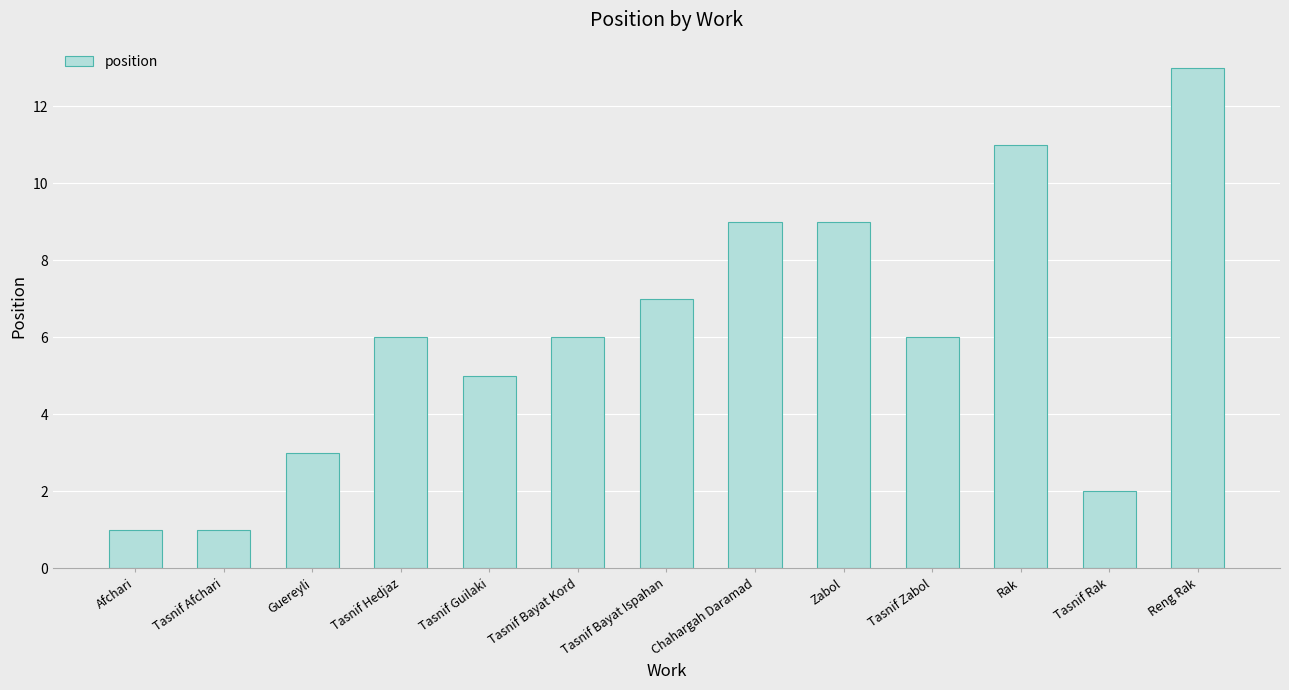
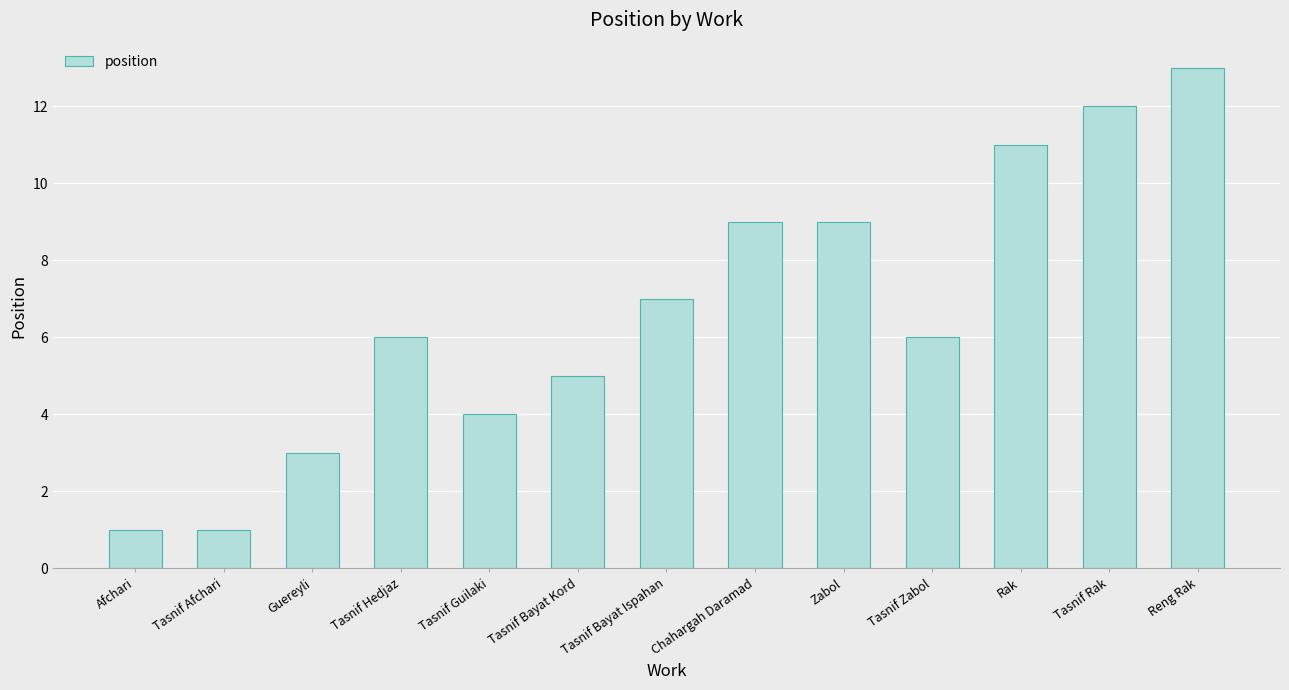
Tasnif Guilaki: 5 -> 4
Tasnif Bayat Kord: 6 -> 5
Tasnif Rak: 2 -> 12
